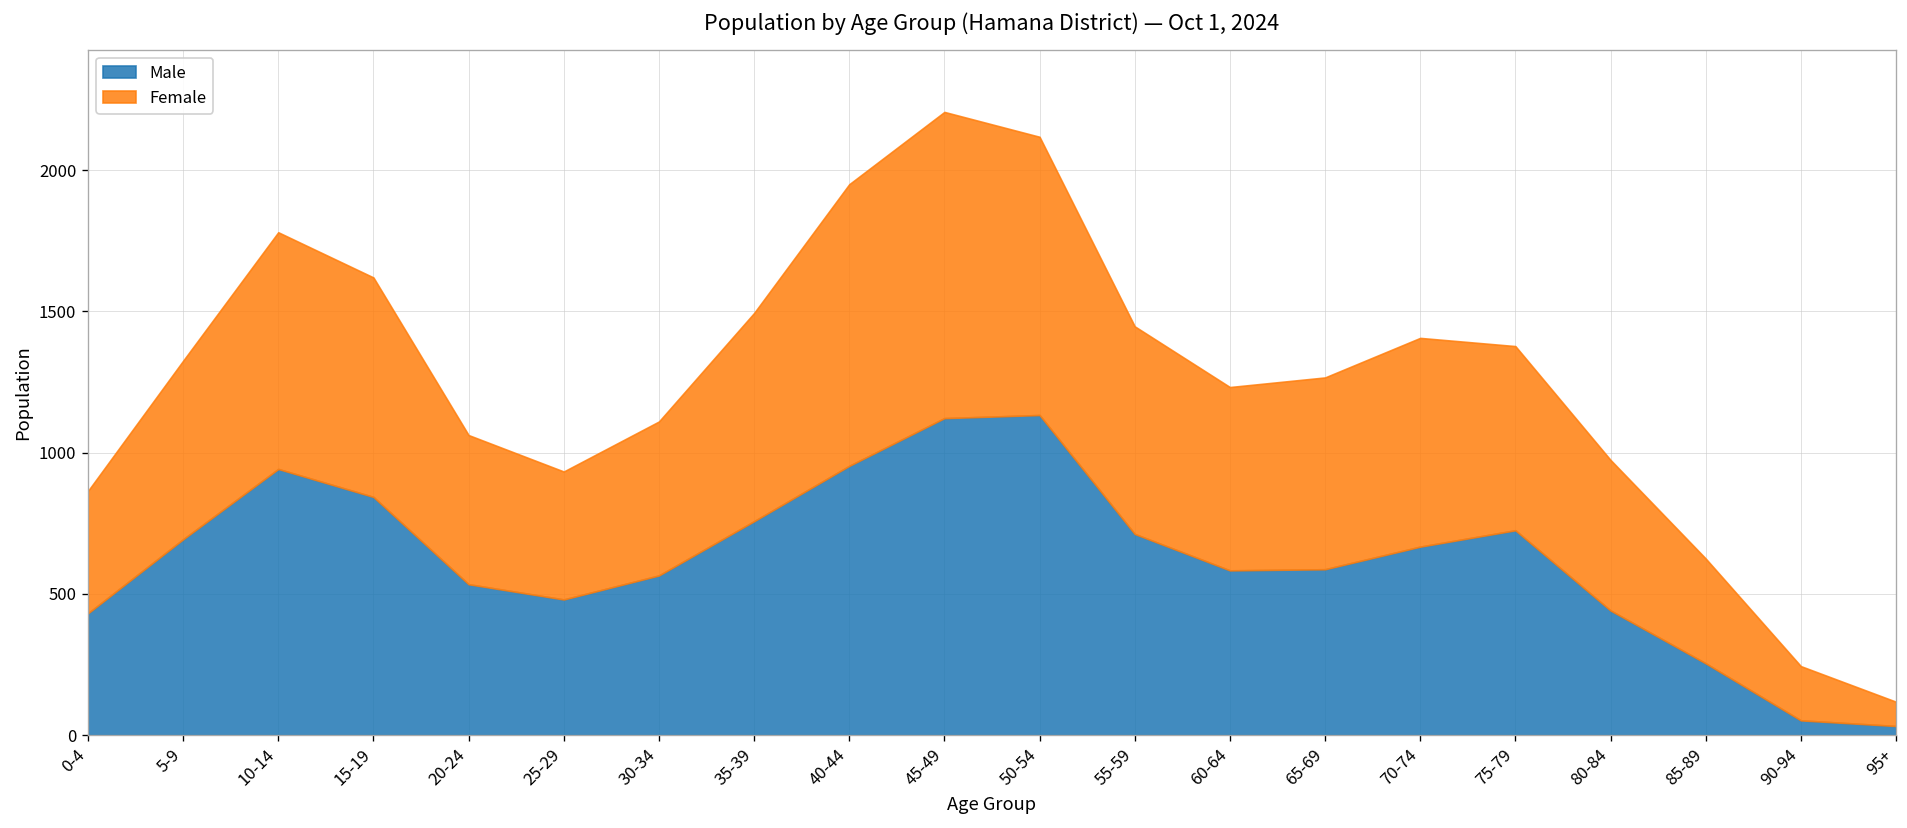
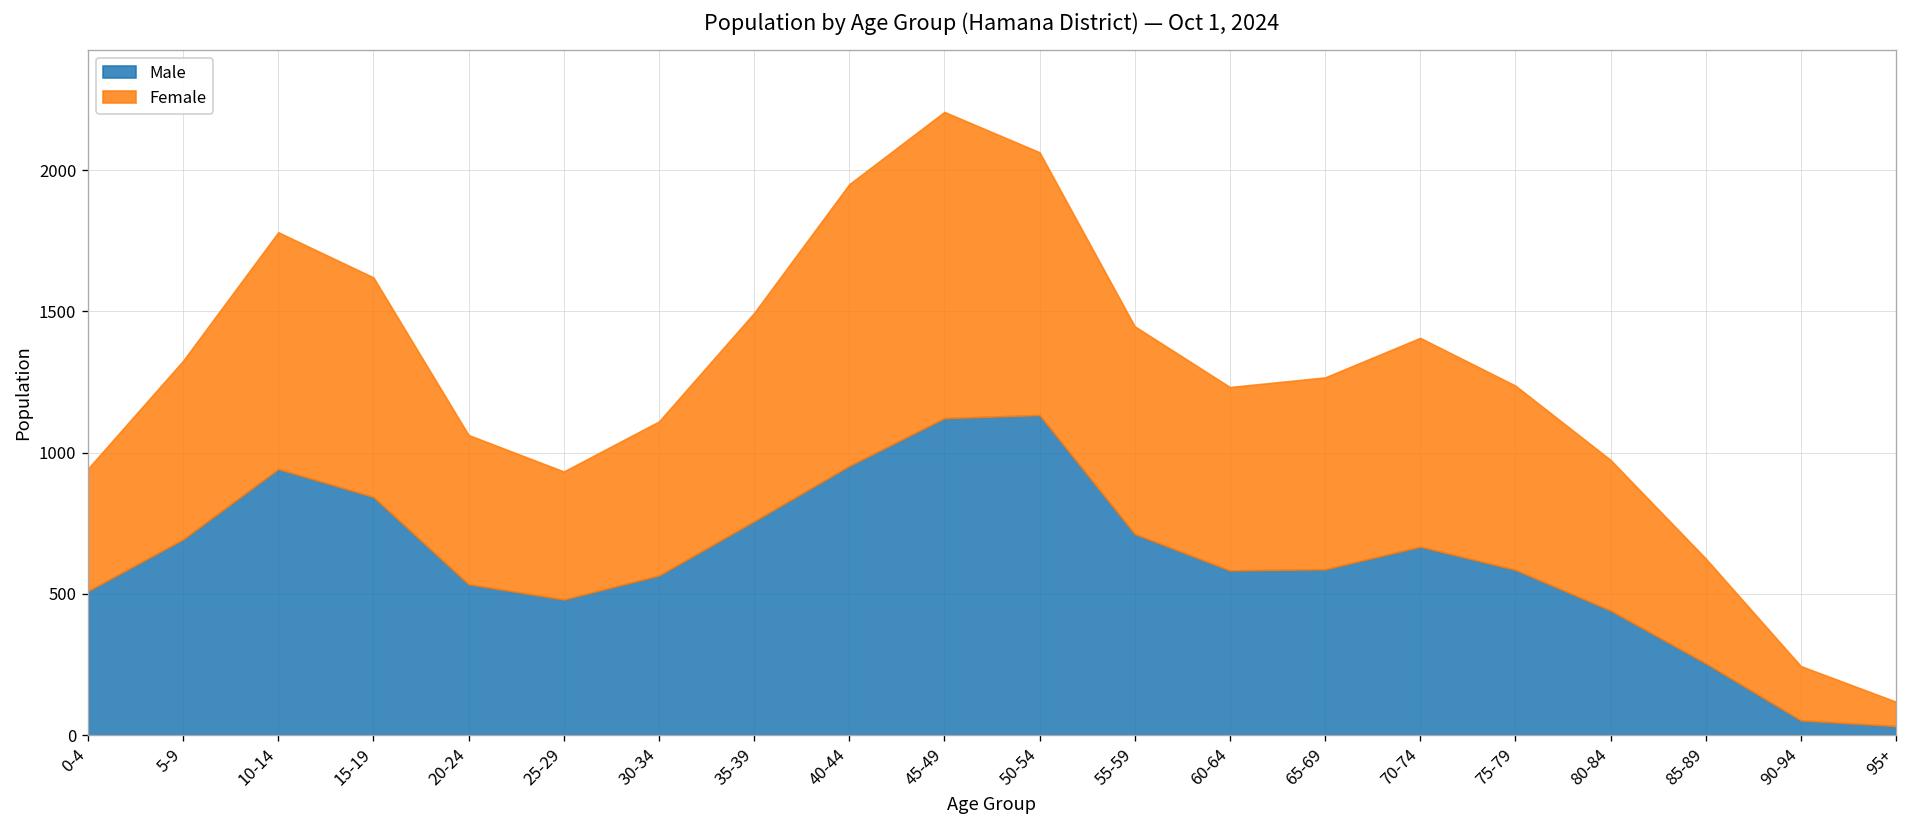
Male, 0-4: 430 -> 510
Female, 50-54: 990 -> 930
Male, 75-79: 730 -> 590
